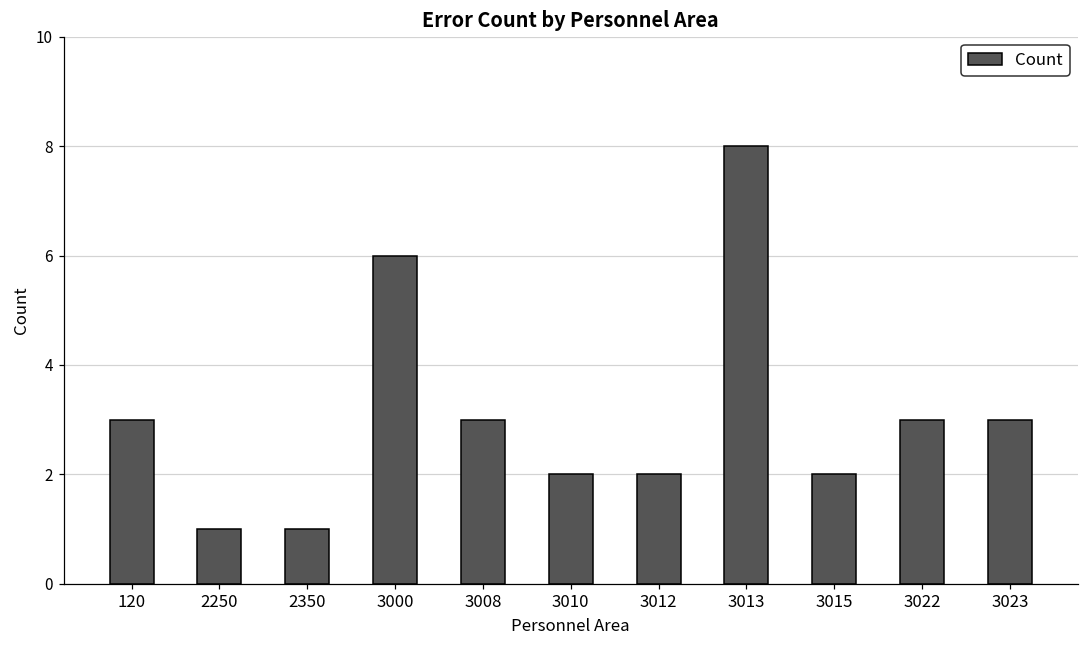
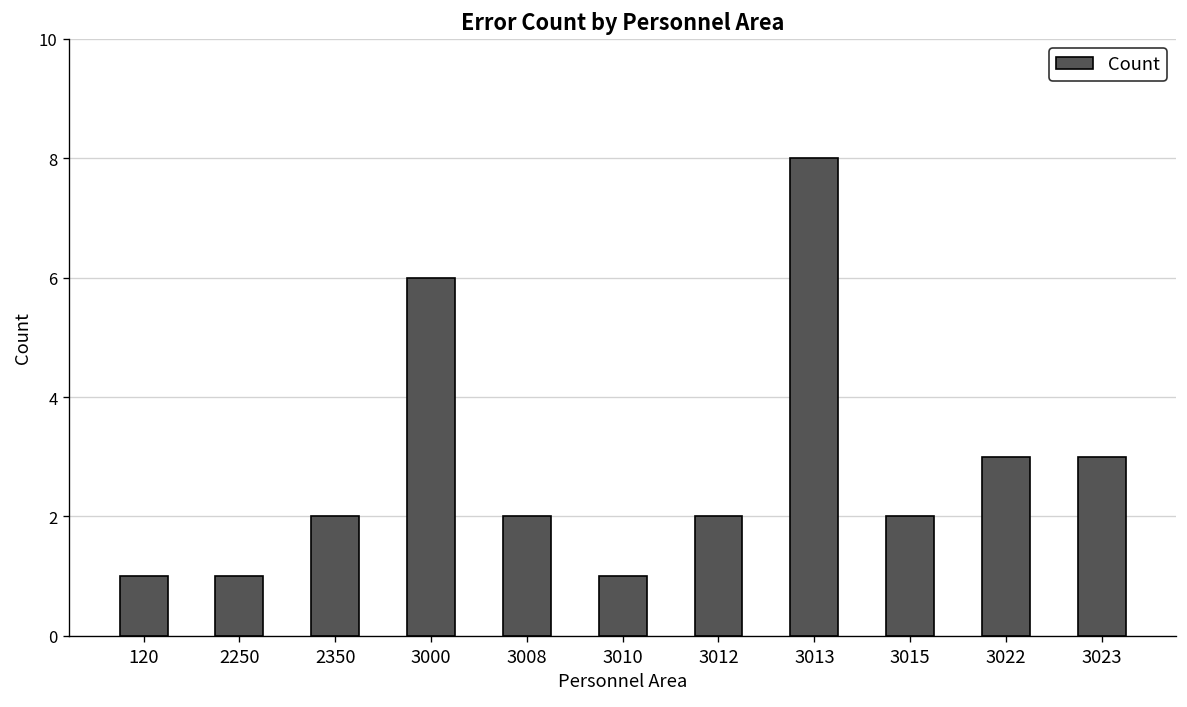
120: 3 -> 1
2350: 1 -> 2
3008: 3 -> 2
3010: 2 -> 1
